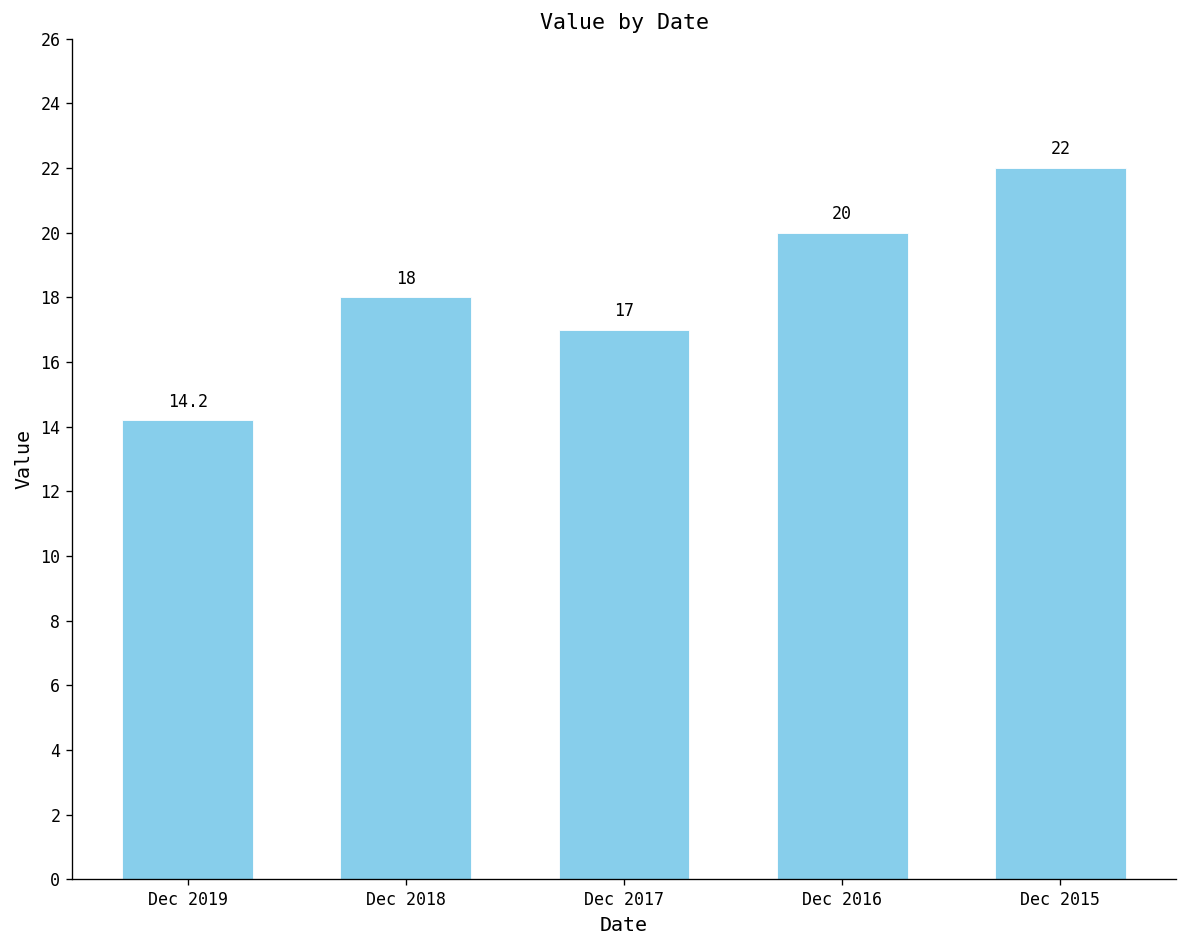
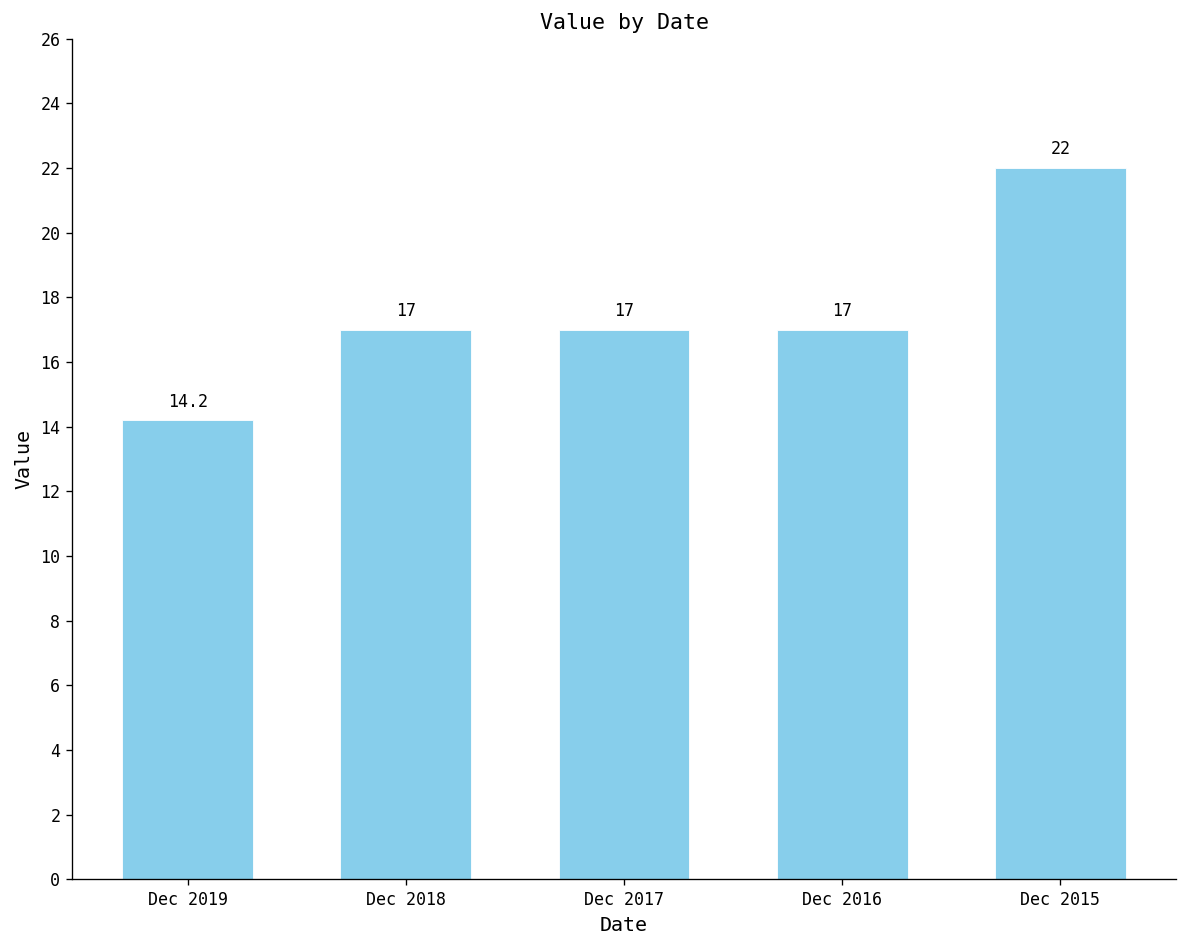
Dec 2018: 18 -> 17
Dec 2016: 20 -> 17
